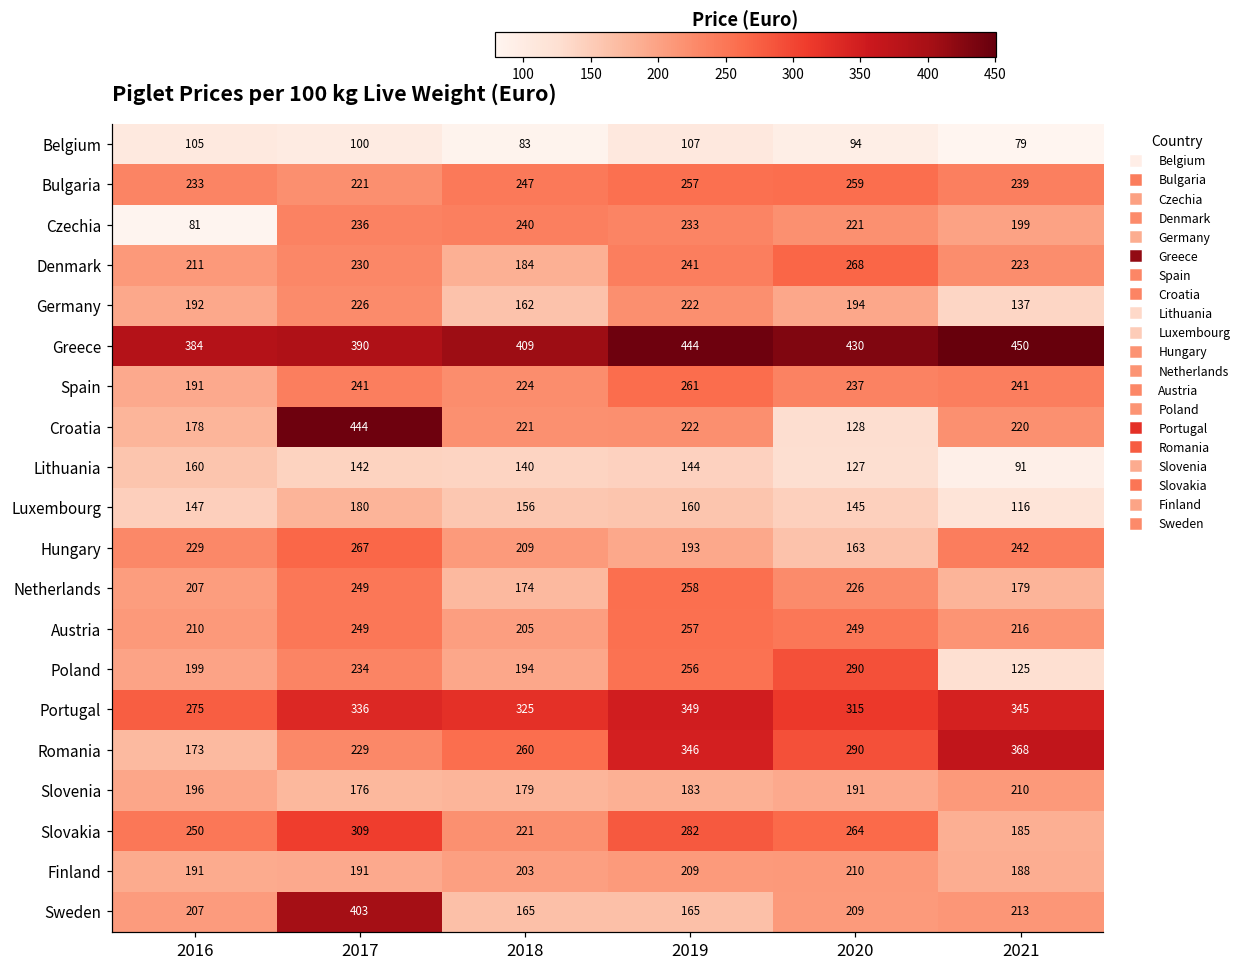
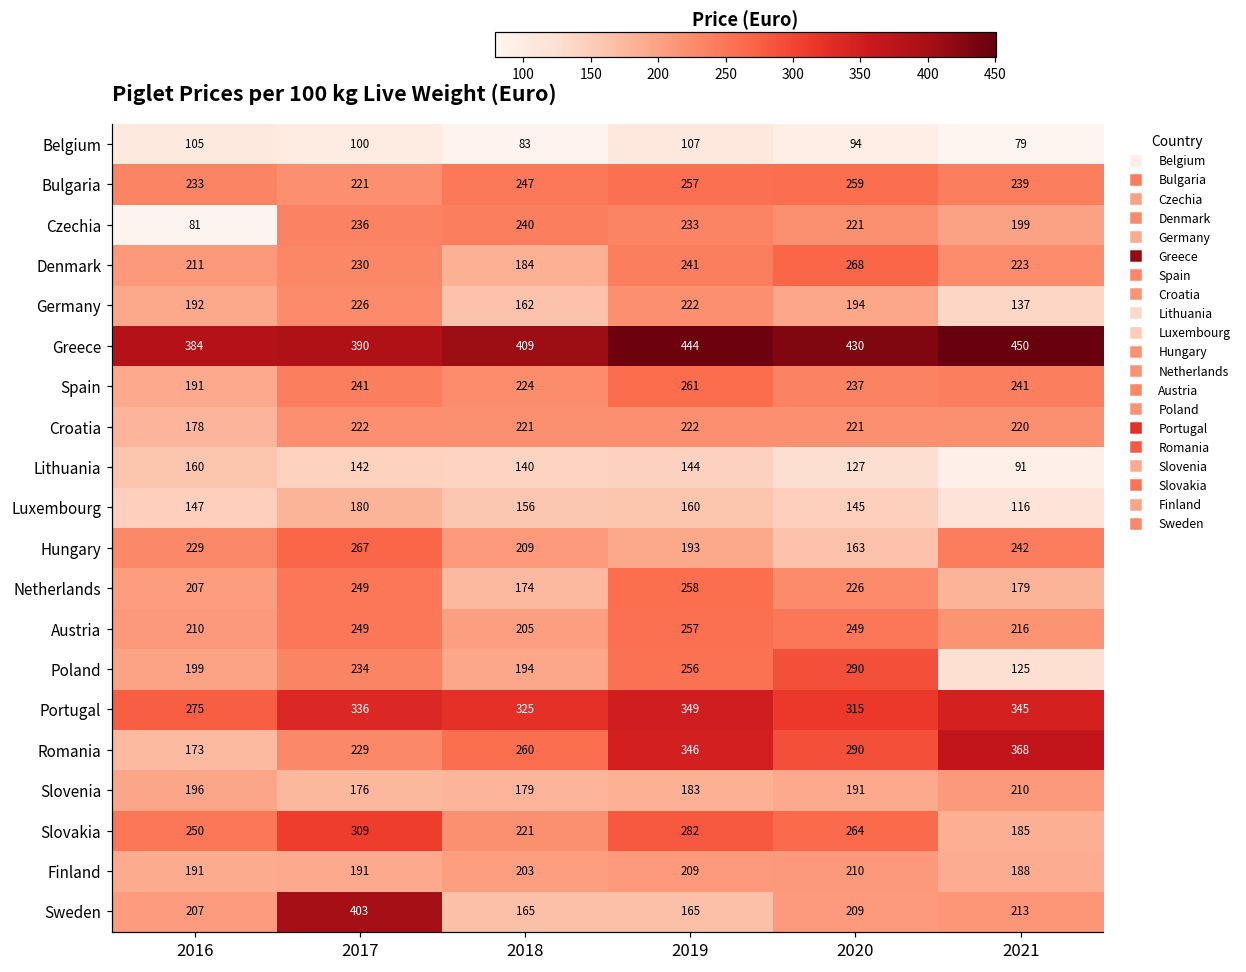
Croatia, 2017: 444 -> 222
Croatia, 2020: 128 -> 221
